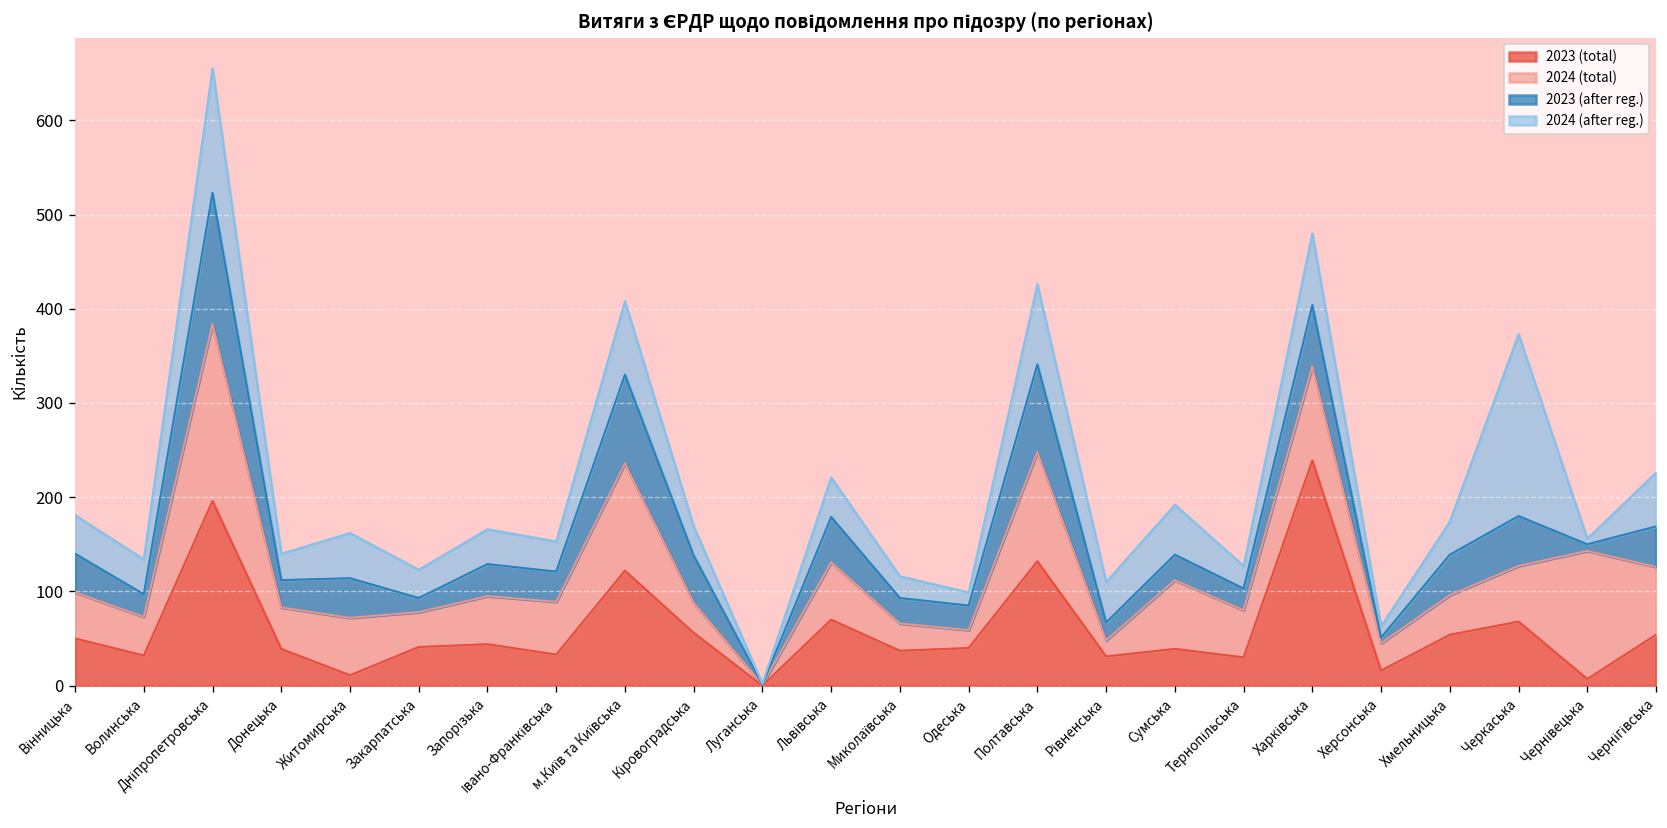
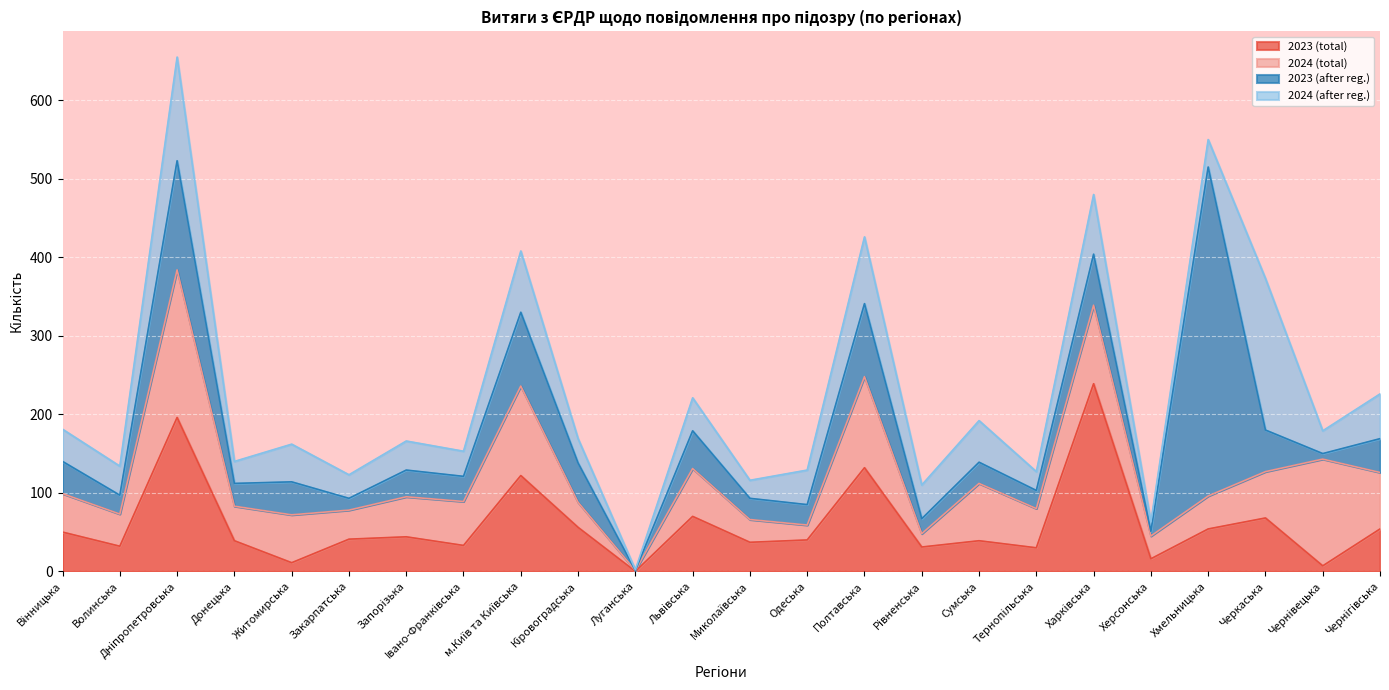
2024 (after reg.), Одеська: 10 -> 40
2023 (after reg.), Хмельницька: 40 -> 420
2024 (after reg.), Чернівецька: 10 -> 30
